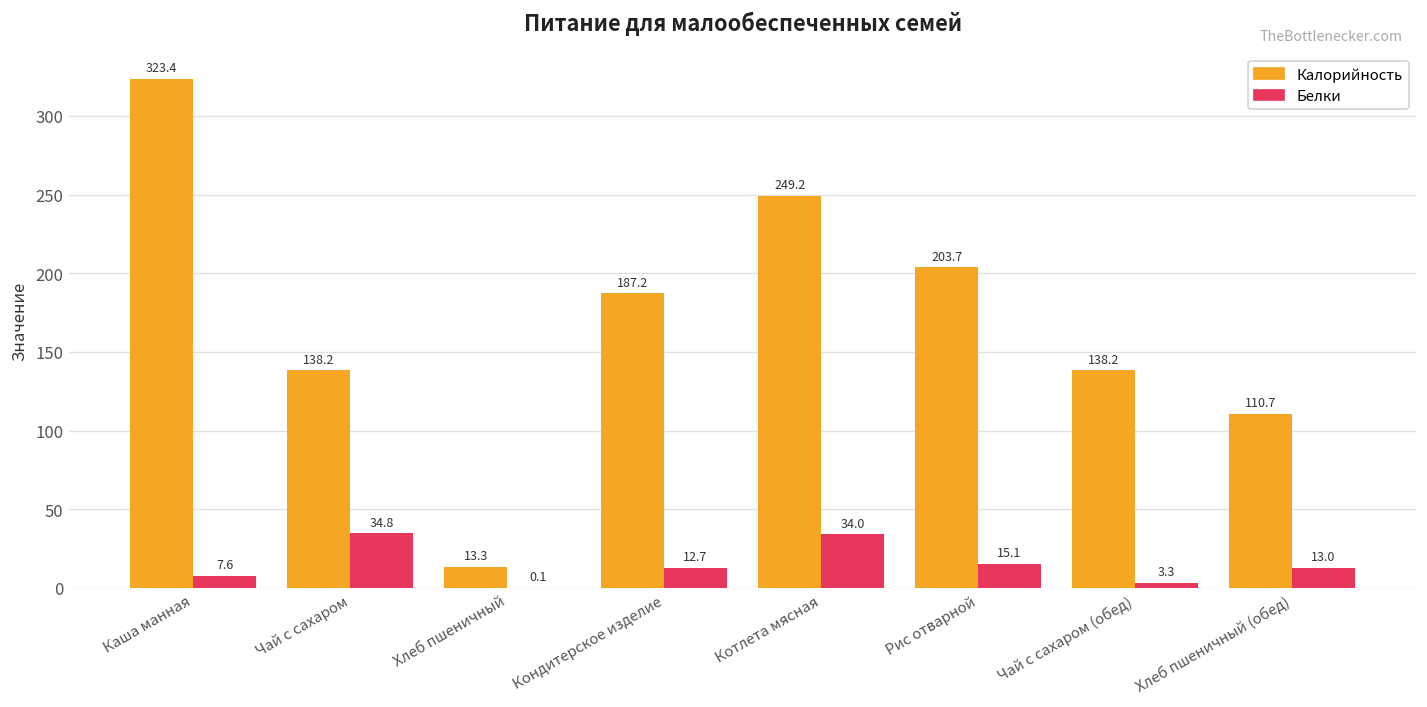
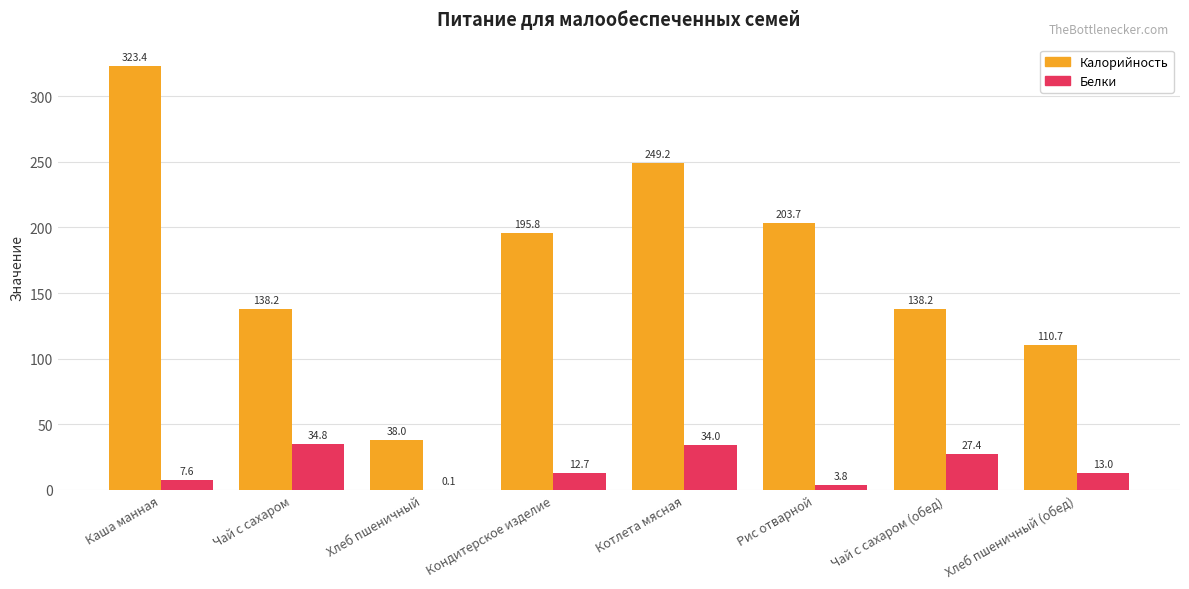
Калорийность, Хлеб пшеничный: 13.3 -> 38.0
Калорийность, Кондитерское изделие: 187.2 -> 195.8
Белки, Рис отварной: 15.1 -> 3.8
Белки, Чай с сахаром (обед): 3.3 -> 27.4
